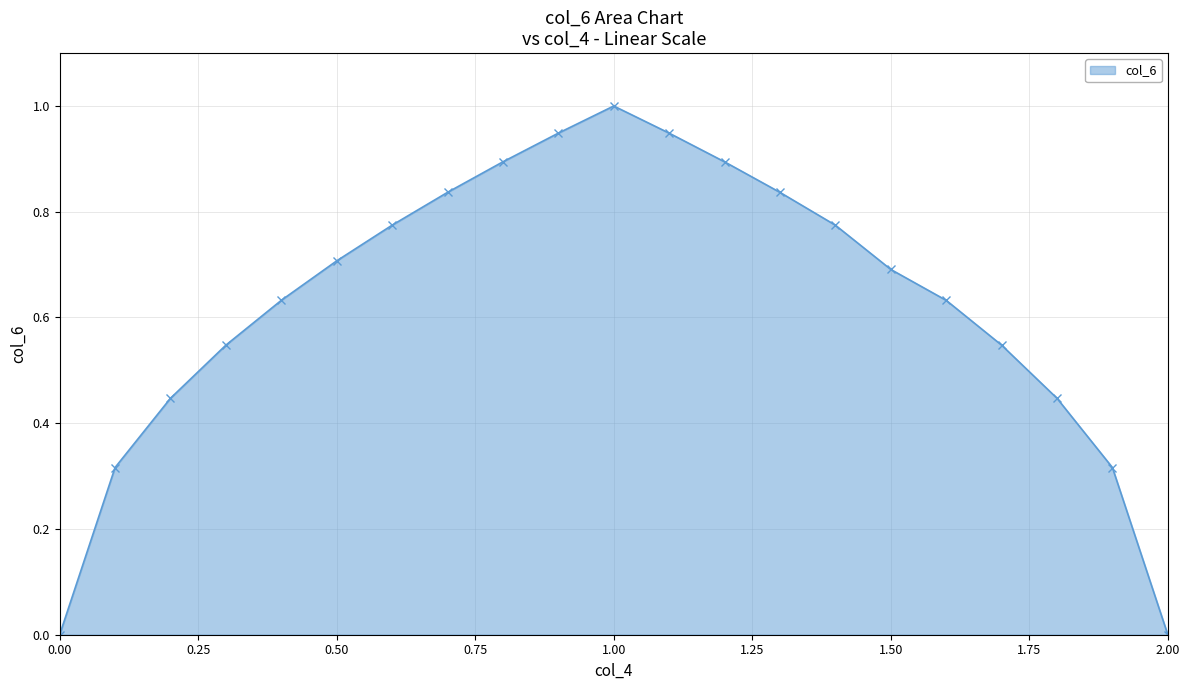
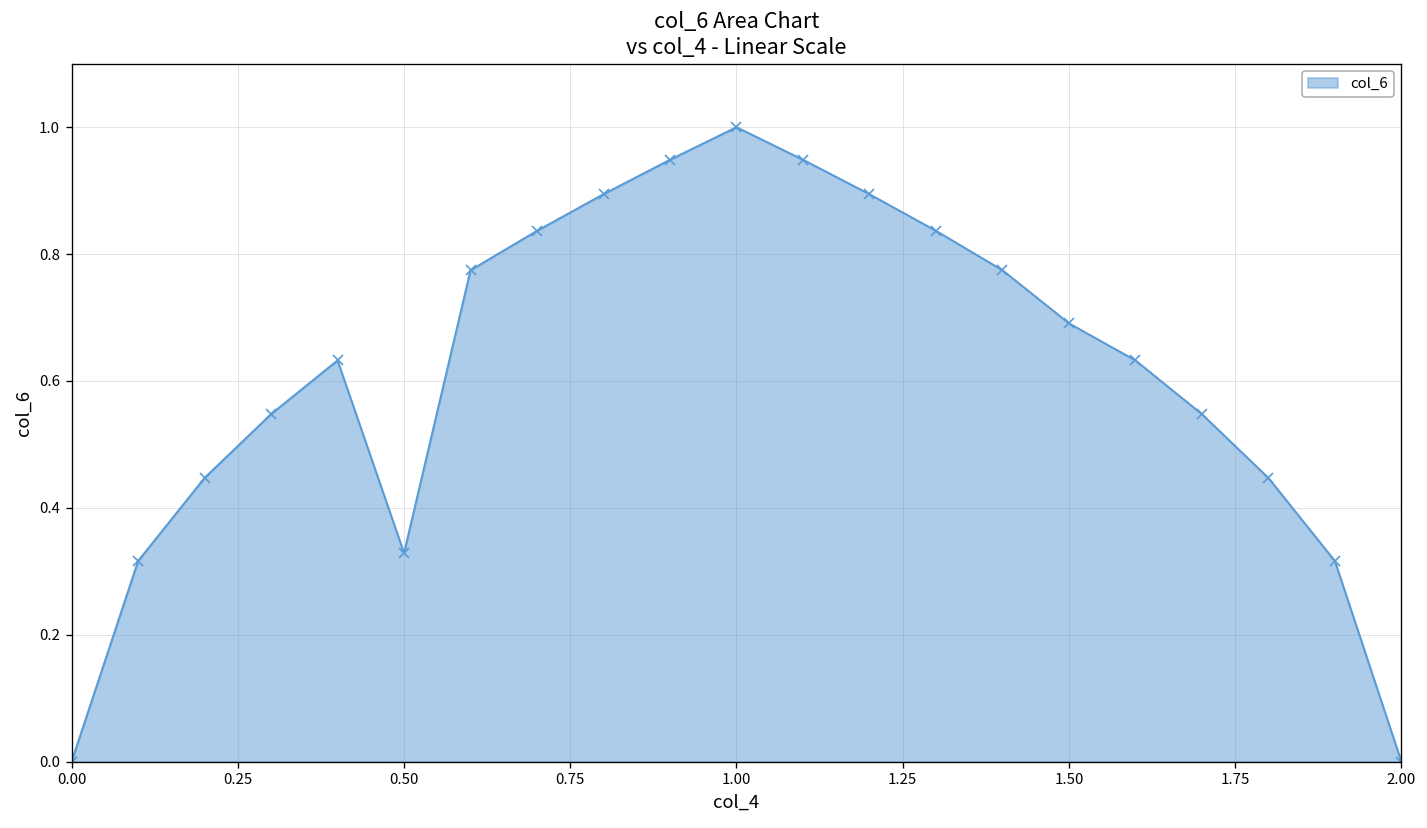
0.50: 0.71 -> 0.33
